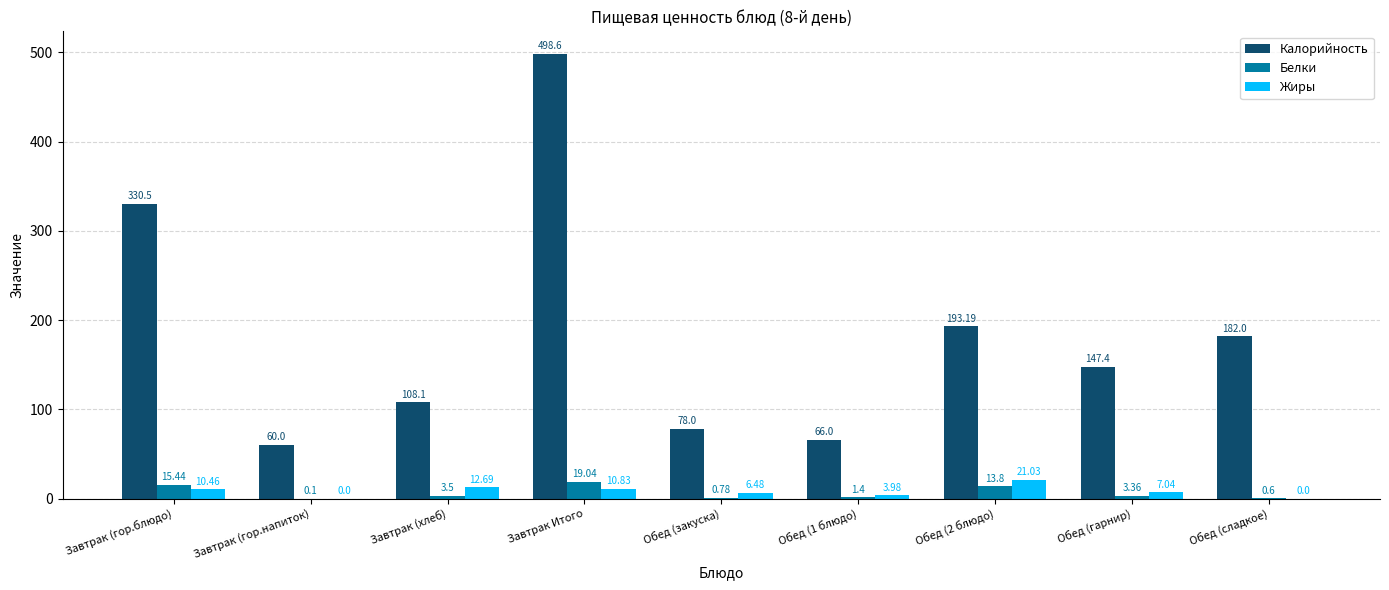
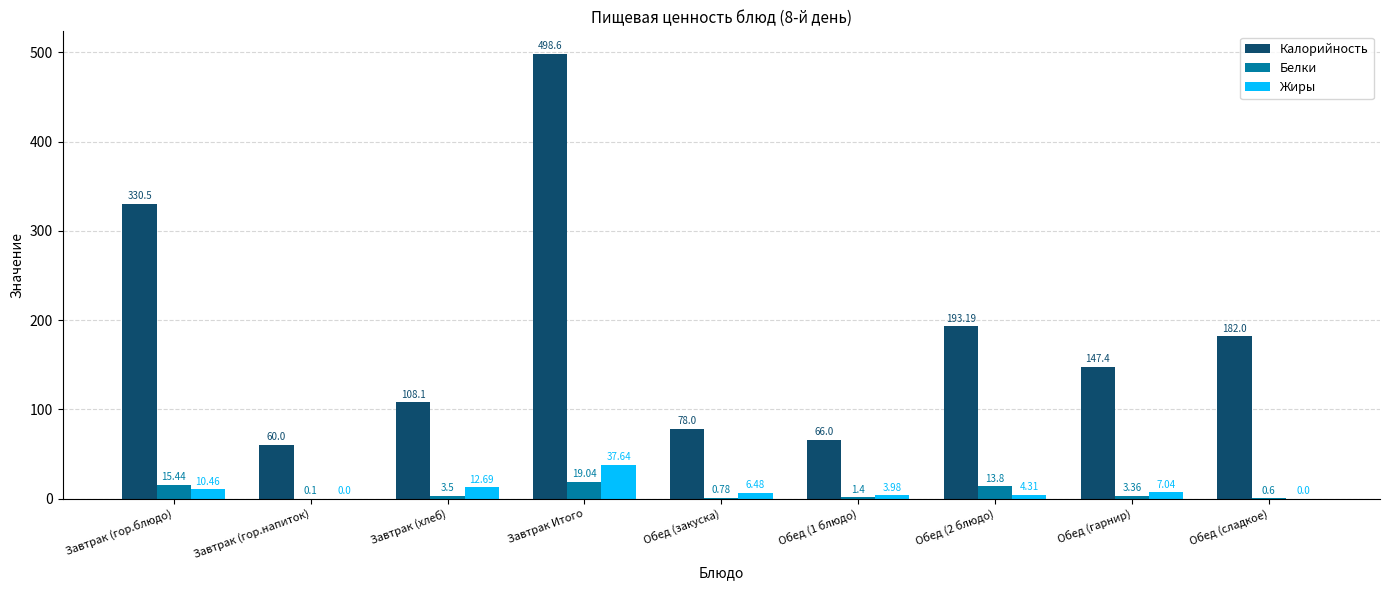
Жиры, Завтрак Итого: 10.83 -> 37.64
Жиры, Обед (2 блюдо): 21.03 -> 4.31
